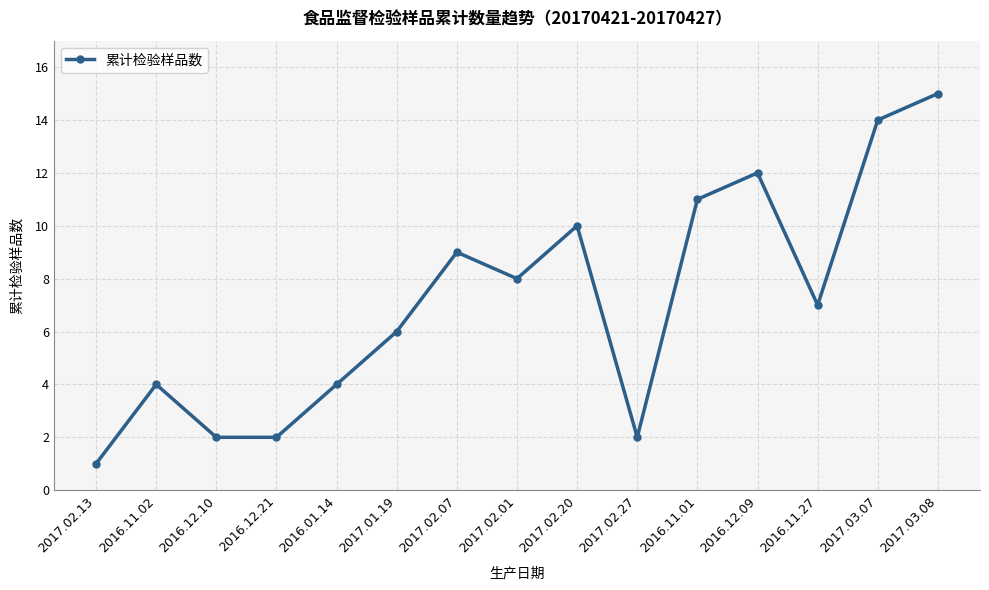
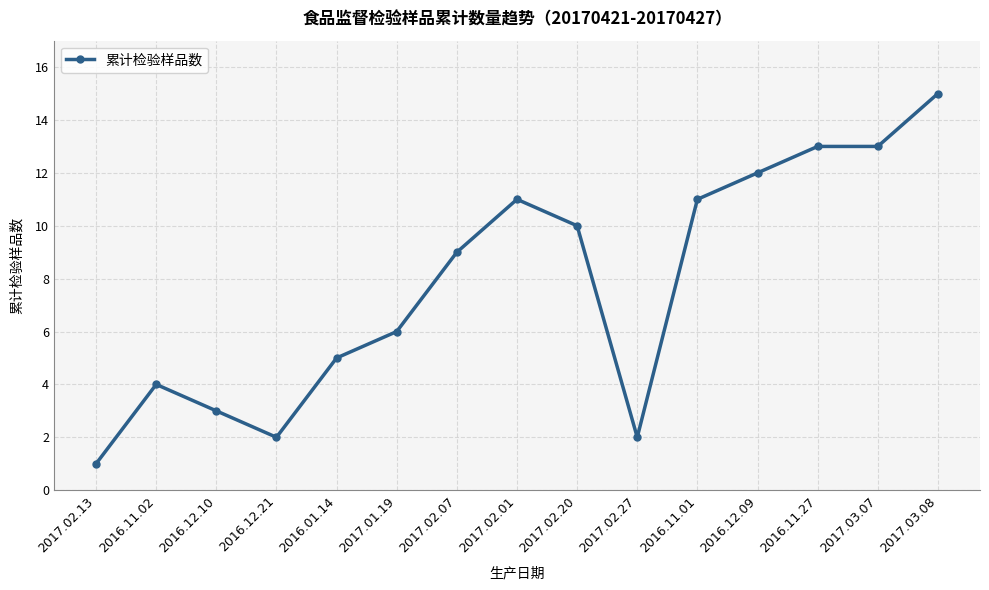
2016.12.10: 2 -> 3
2016.01.14: 4 -> 5
2017.02.01: 8 -> 11
2016.11.27: 7 -> 13
2017.03.07: 14 -> 13
